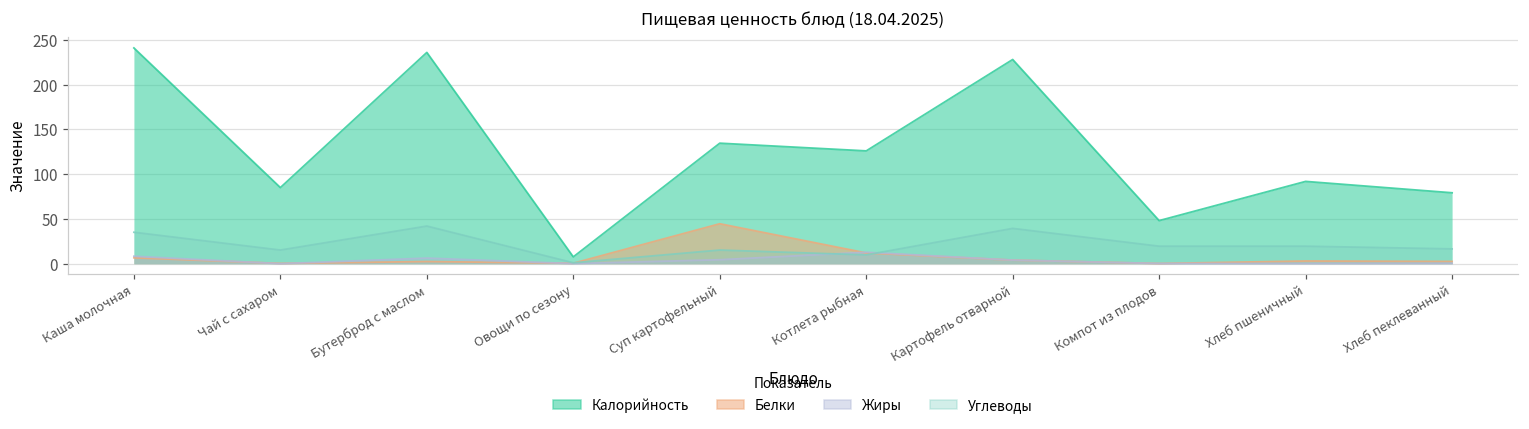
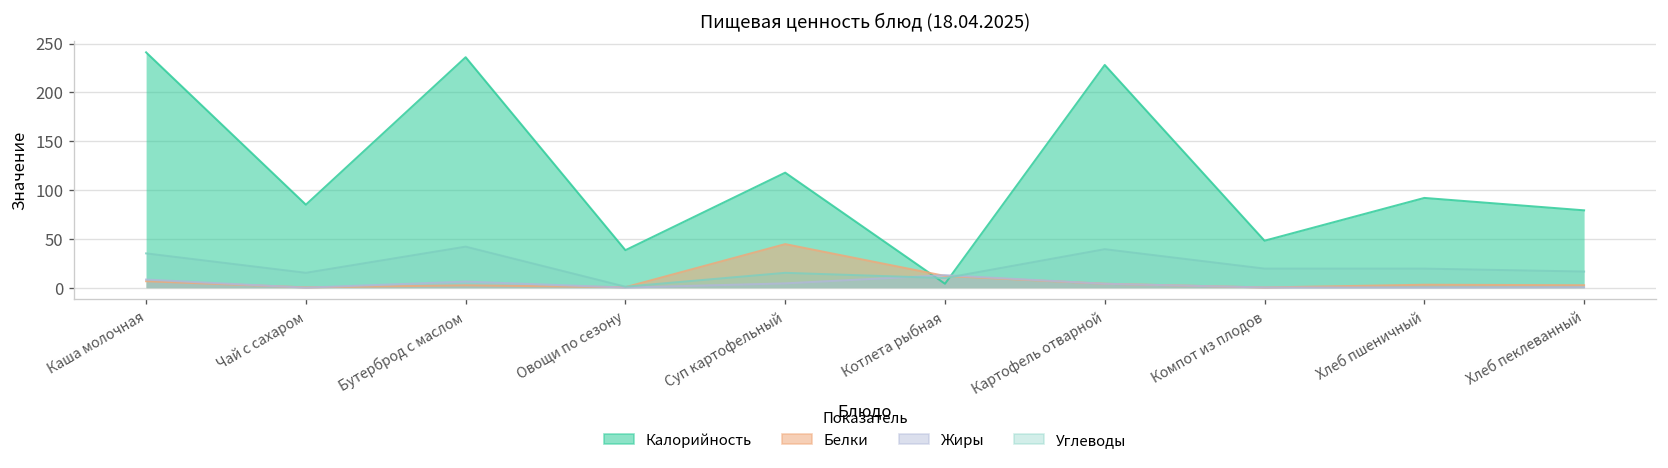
Калорийность, Овощи по сезону: 10 -> 40
Калорийность, Суп картофельный: 130 -> 120
Калорийность, Котлета рыбная: 130 -> 0
